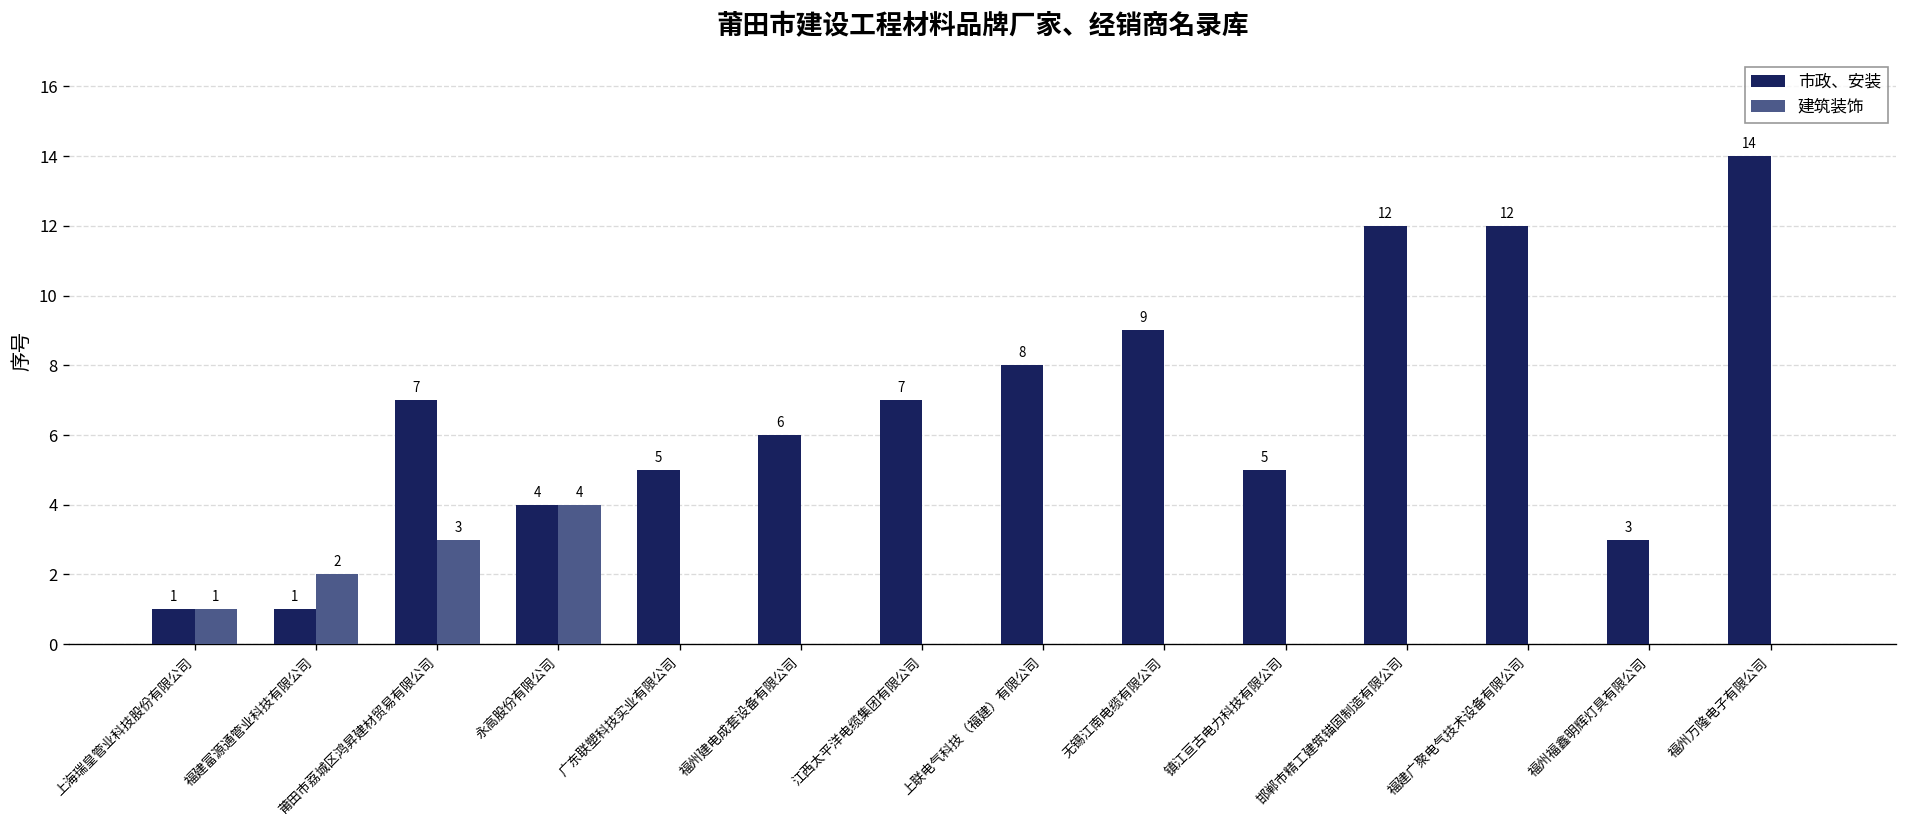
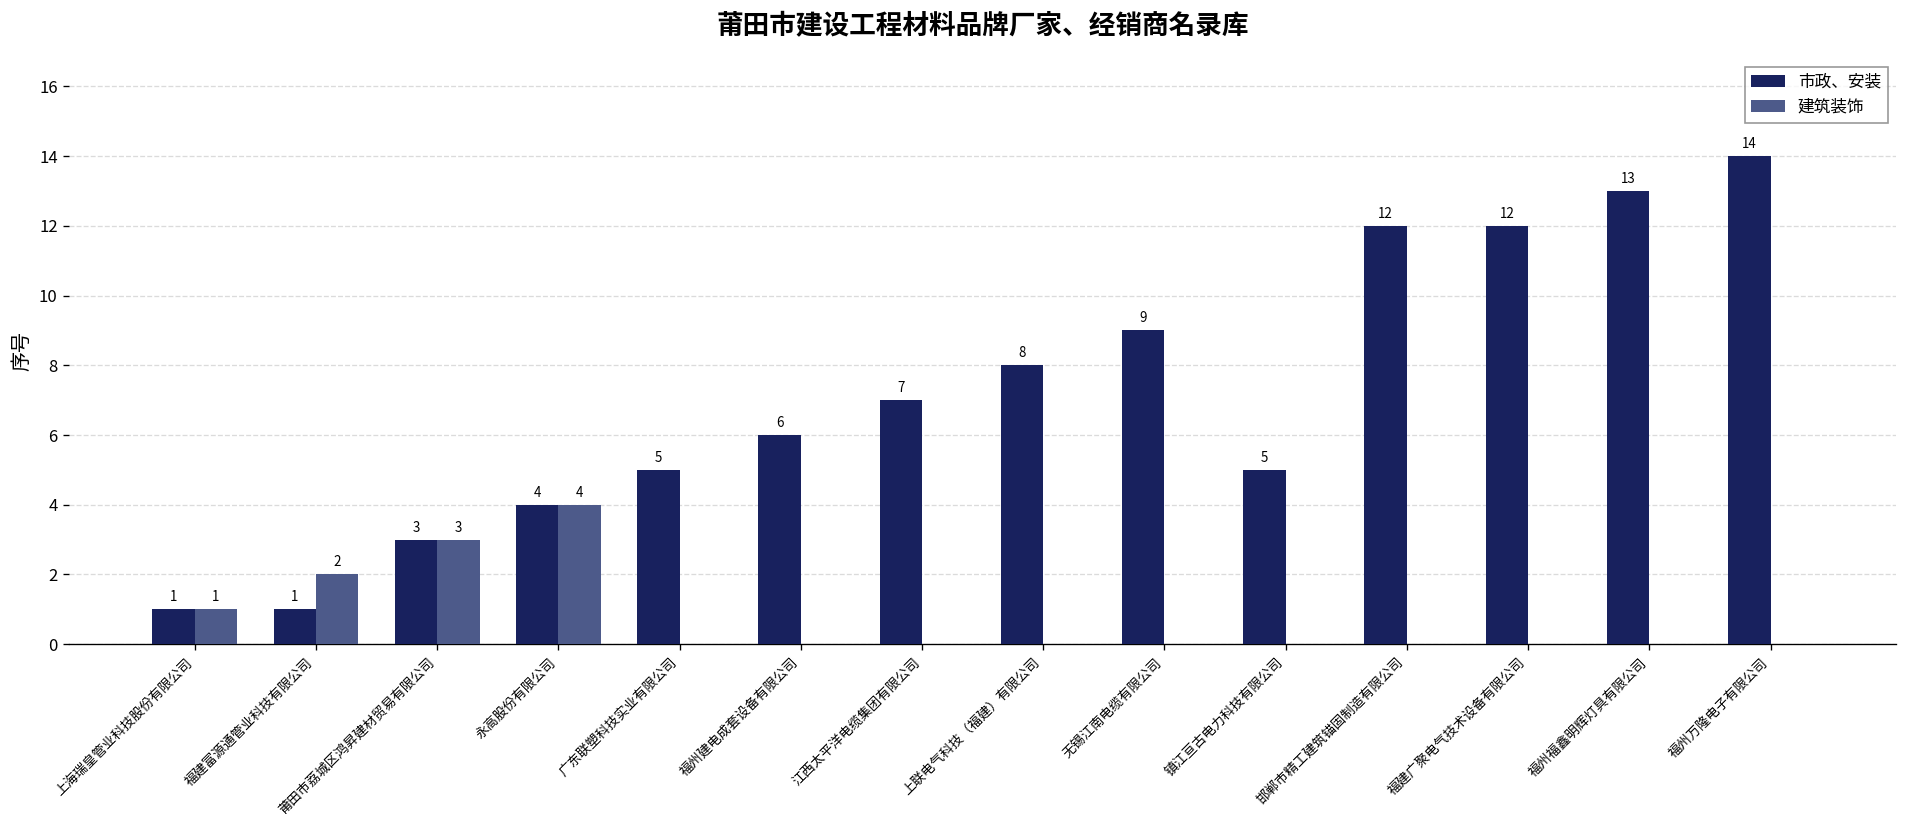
市政、安装, 莆田市荔城区鸿昇建材贸易有限公司: 7 -> 3
市政、安装, 福州福鑫明辉灯具有限公司: 3 -> 13
